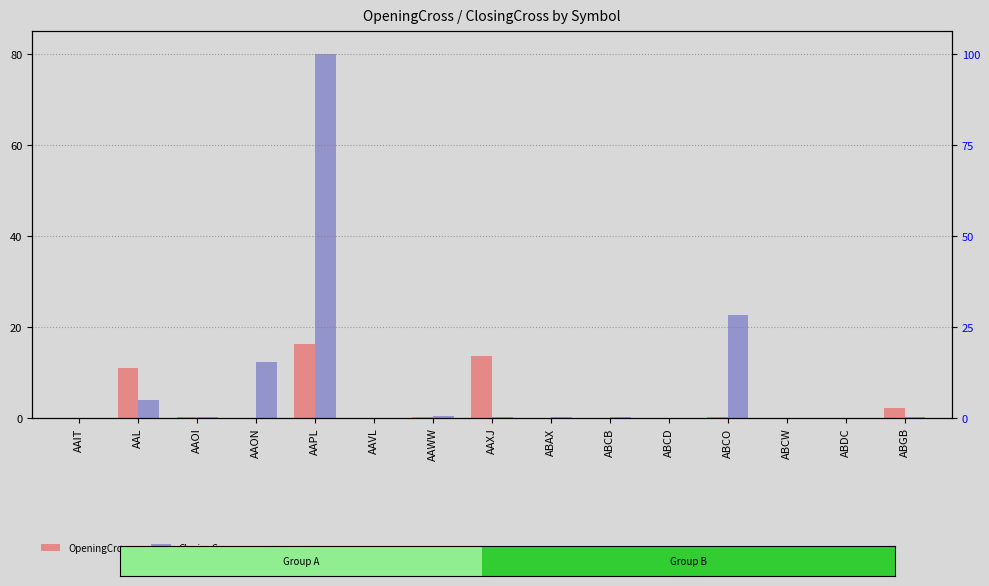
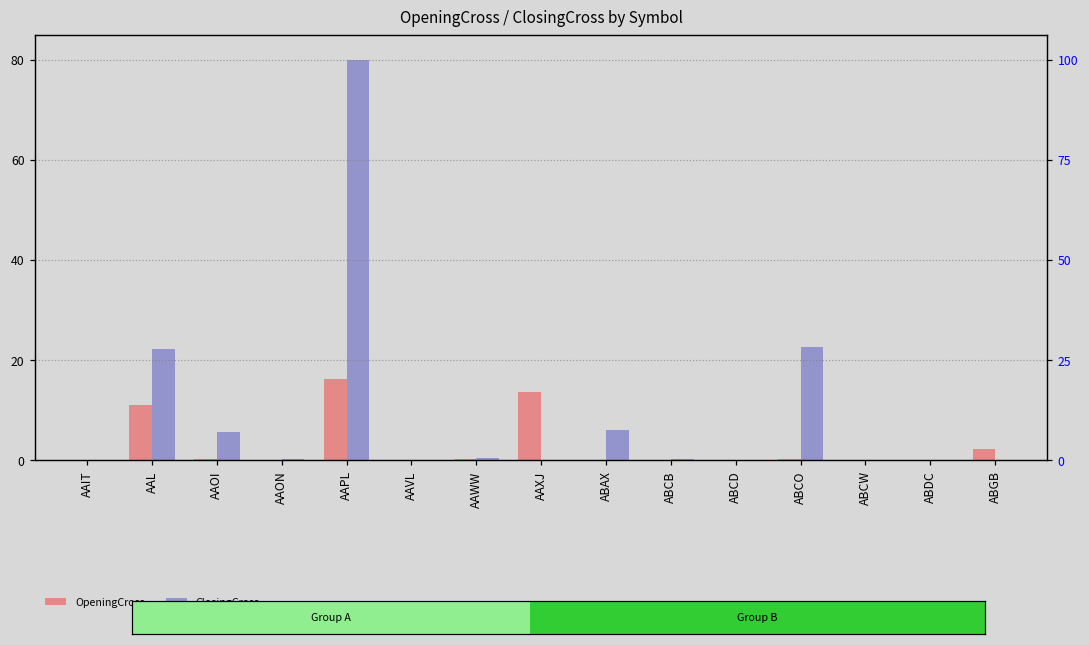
OpeningCross / ClosingCross by Symbol, ClosingCross, AAL: 4 -> 22
OpeningCross / ClosingCross by Symbol, ClosingCross, AAOI: 0 -> 6
OpeningCross / ClosingCross by Symbol, ClosingCross, AAON: 12 -> 0
OpeningCross / ClosingCross by Symbol, ClosingCross, ABAX: 0 -> 6
